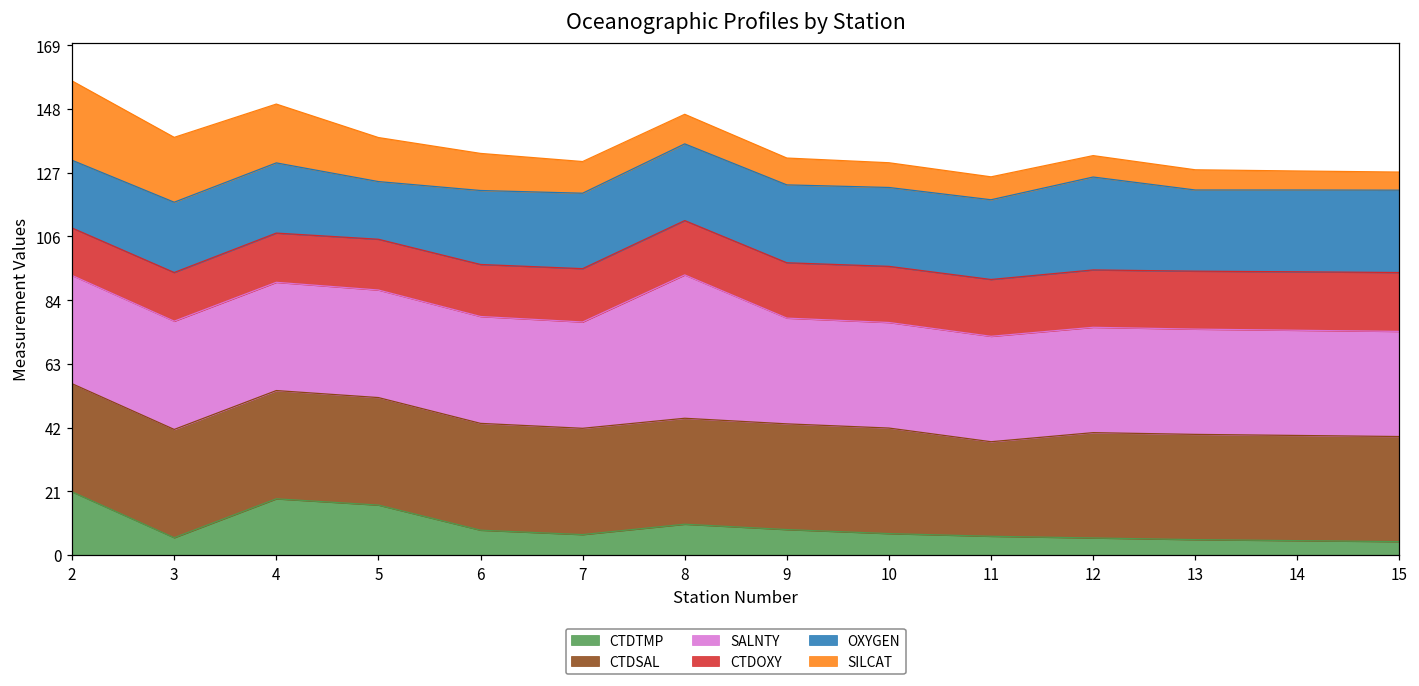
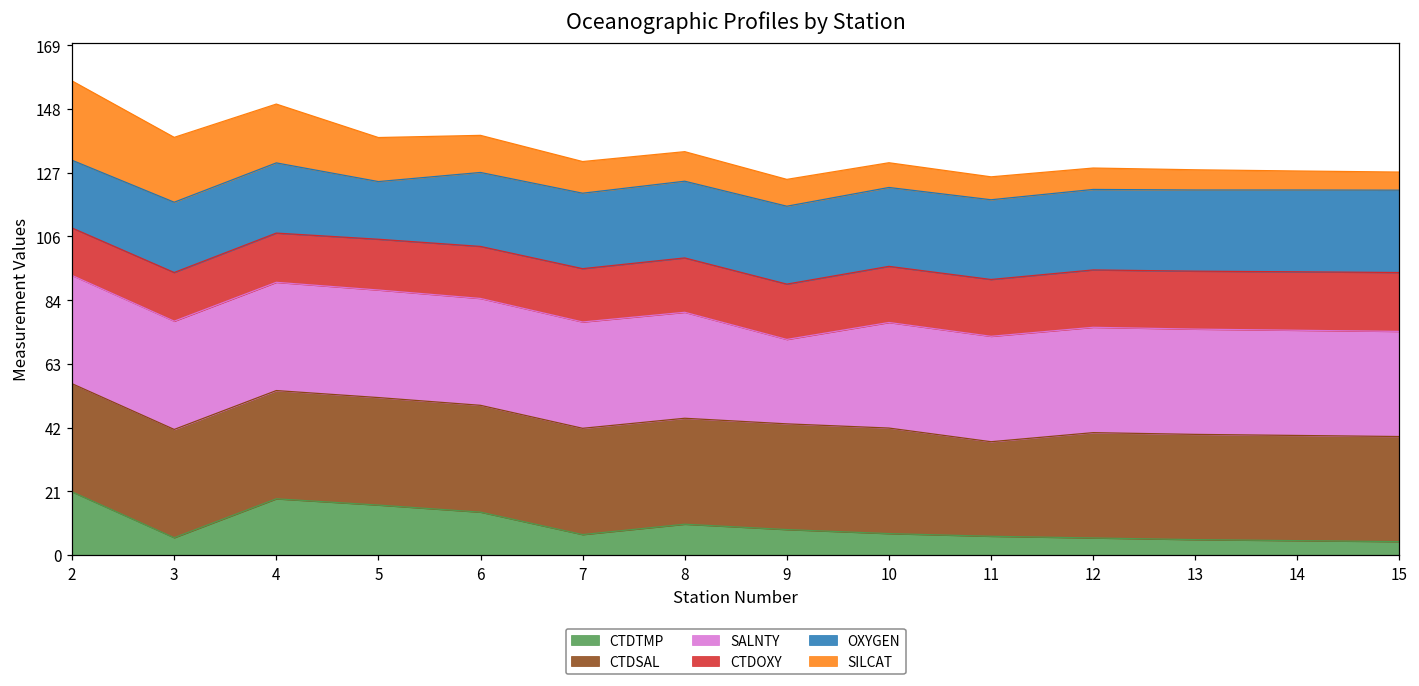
CTDTMP, 6: 8 -> 14
SALNTY, 8: 48 -> 35
SALNTY, 9: 35 -> 28
OXYGEN, 12: 31 -> 27
